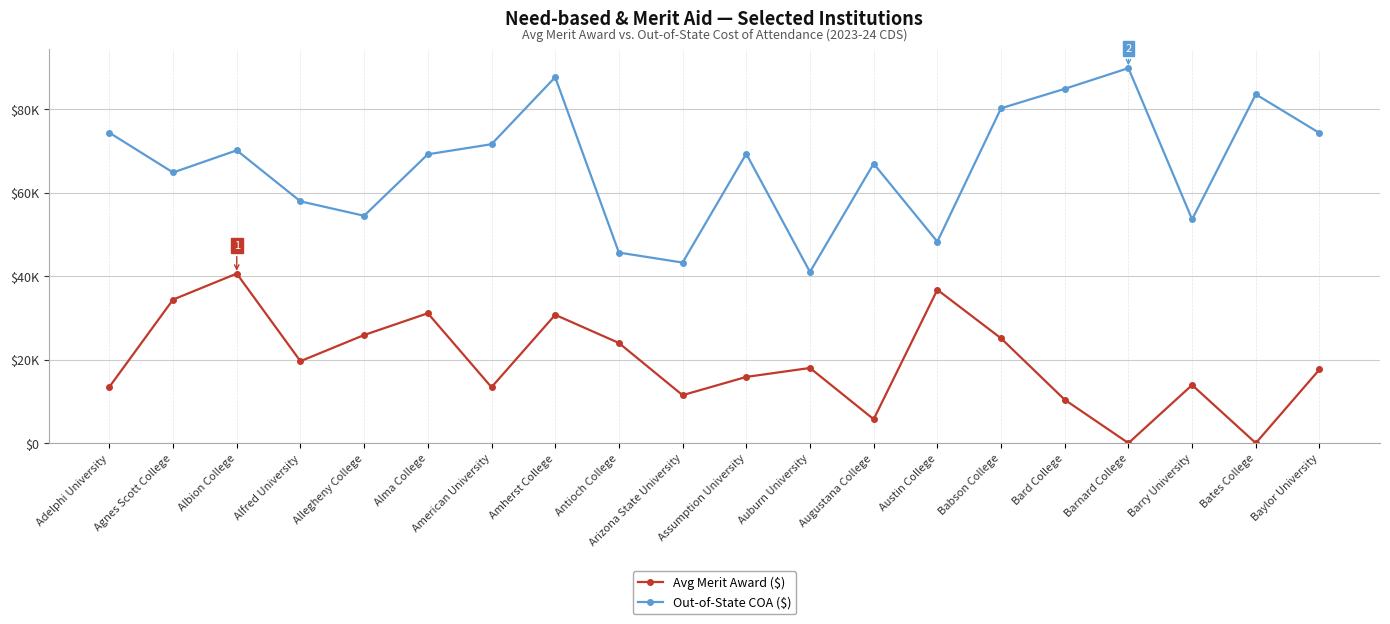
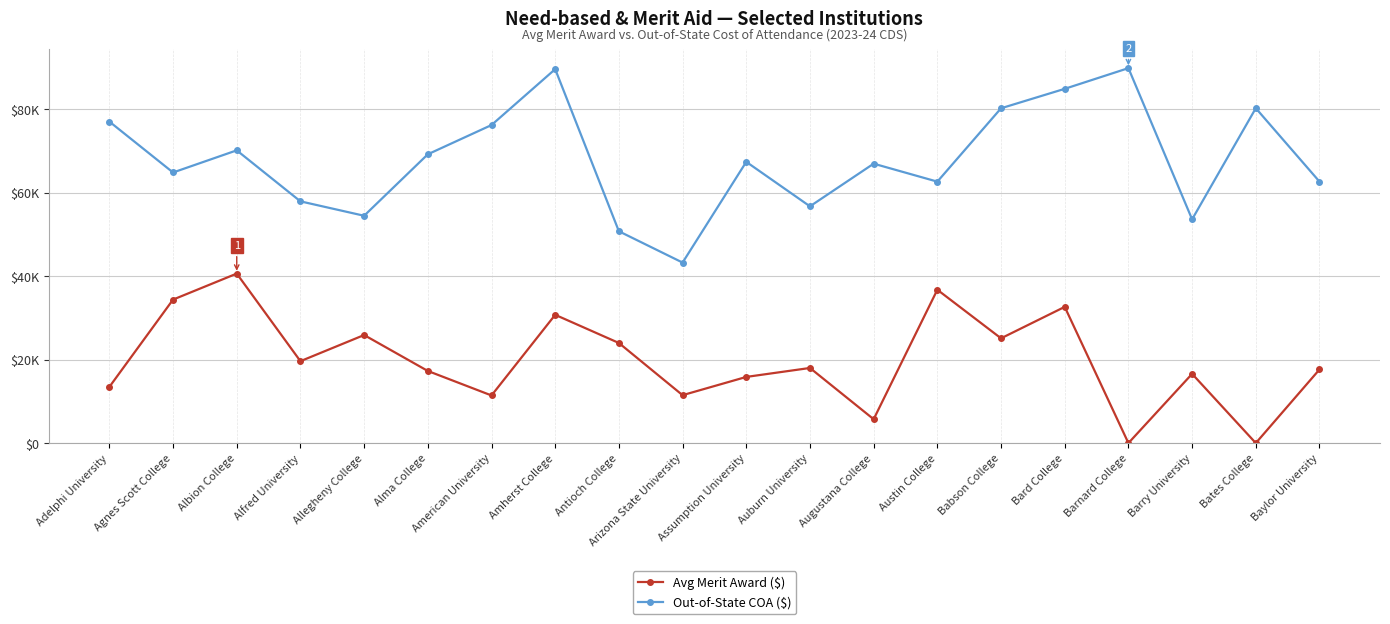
Out-of-State COA ($), Adelphi University: $74000 -> $77000
Avg Merit Award ($), Alma College: $31000 -> $17000
Avg Merit Award ($), American University: $13000 -> $11000
Out-of-State COA ($), American University: $72000 -> $76000
Out-of-State COA ($), Amherst College: $88000 -> $90000
Out-of-State COA ($), Antioch College: $46000 -> $51000
Out-of-State COA ($), Assumption University: $69000 -> $67000
Out-of-State COA ($), Auburn University: $41000 -> $57000
Out-of-State COA ($), Austin College: $48000 -> $63000
Avg Merit Award ($), Bard College: $10000 -> $33000
Avg Merit Award ($), Barry University: $14000 -> $17000
Out-of-State COA ($), Bates College: $84000 -> $80000
Out-of-State COA ($), Baylor University: $74000 -> $63000
